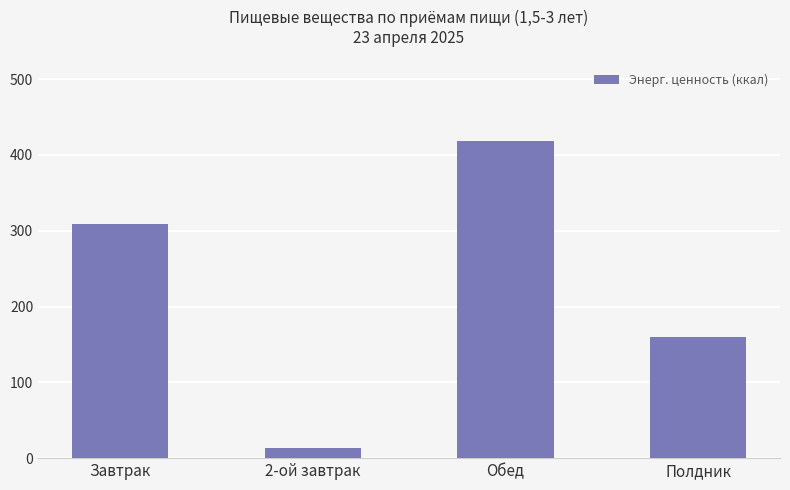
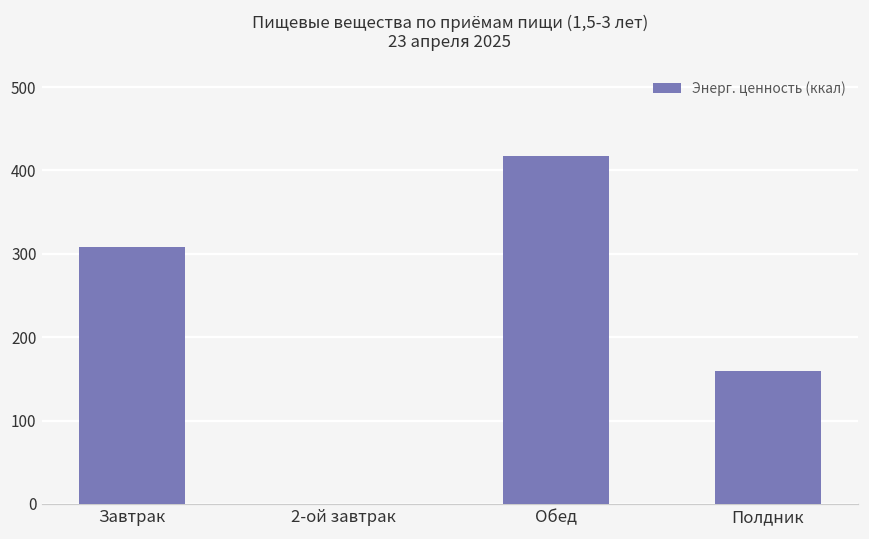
2-ой завтрак: 10 -> 0
